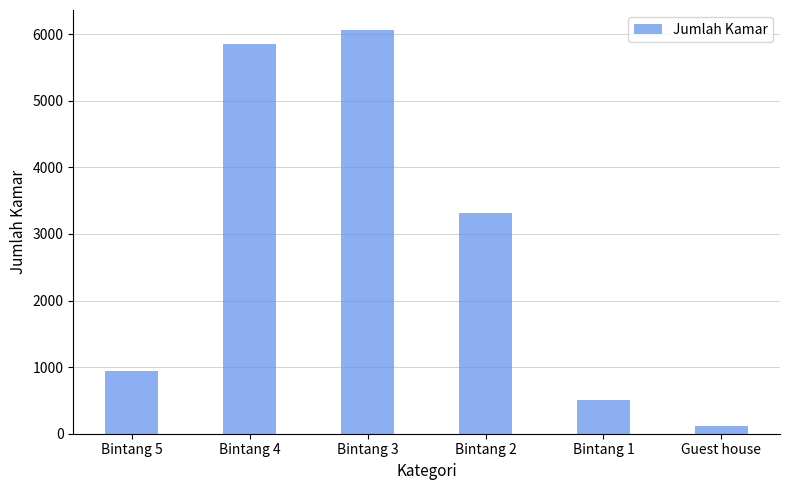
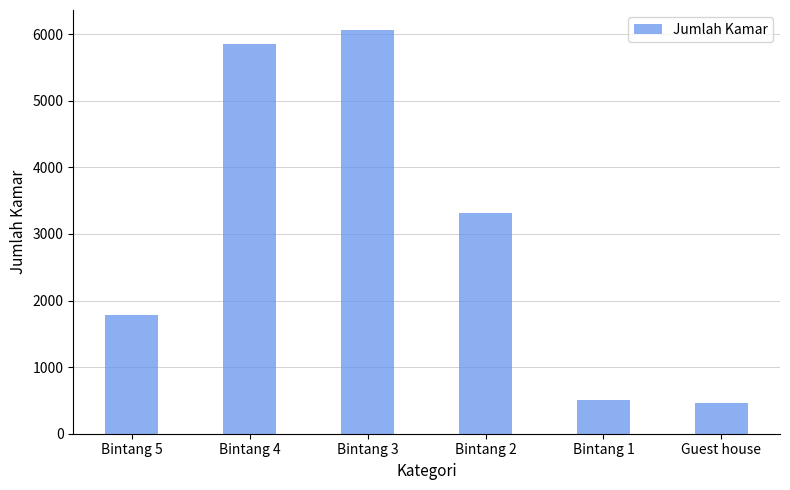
Bintang 5: 900 -> 1800
Guest house: 100 -> 500
